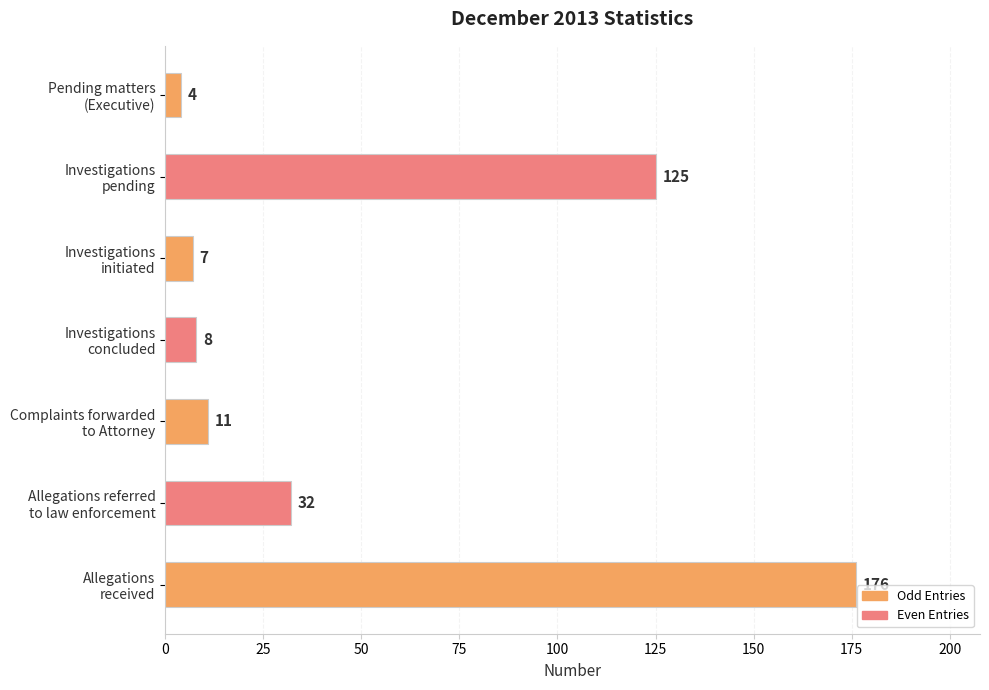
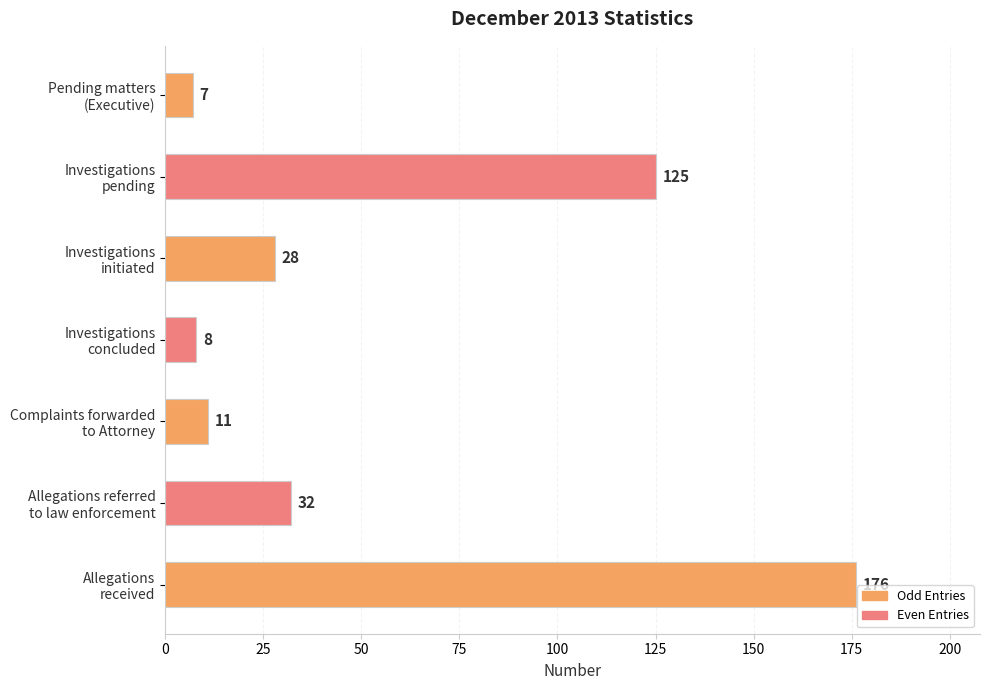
Pending matters (Executive): 4 -> 7
Investigations initiated: 7 -> 28
